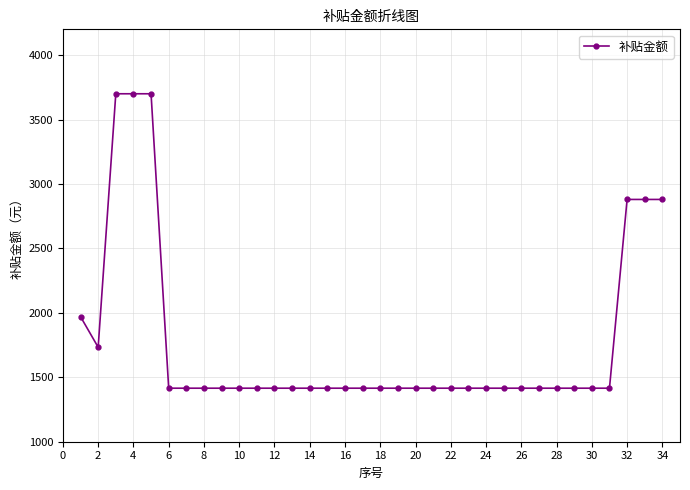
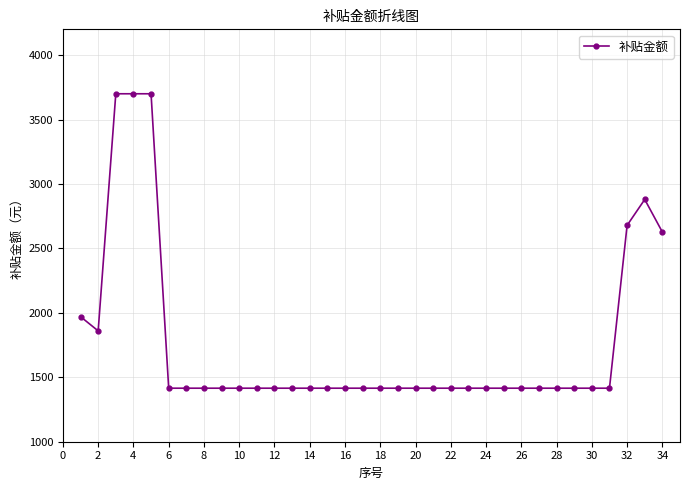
2: 1730 -> 1860
32: 2880 -> 2680
34: 2880 -> 2630
